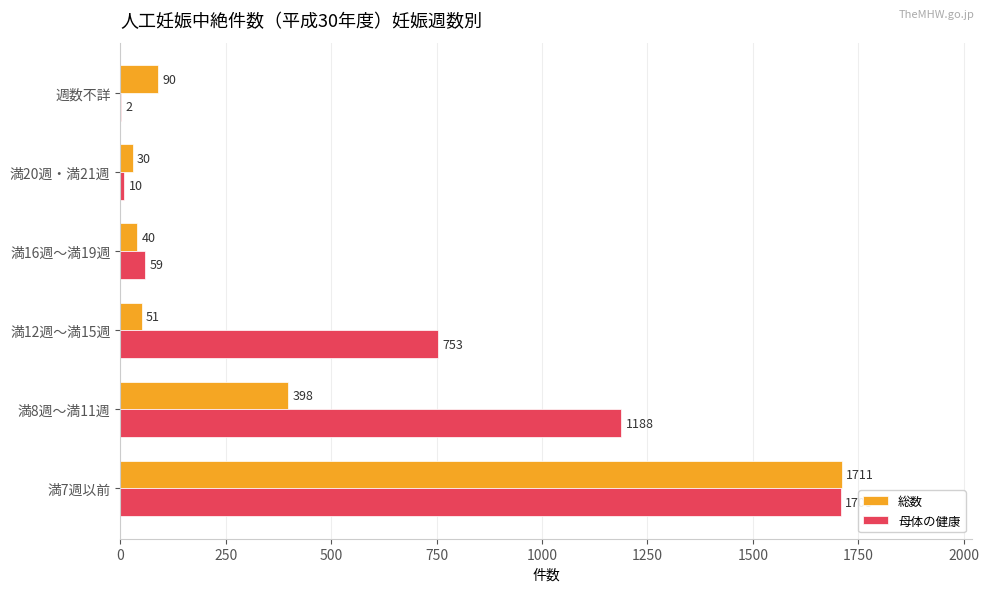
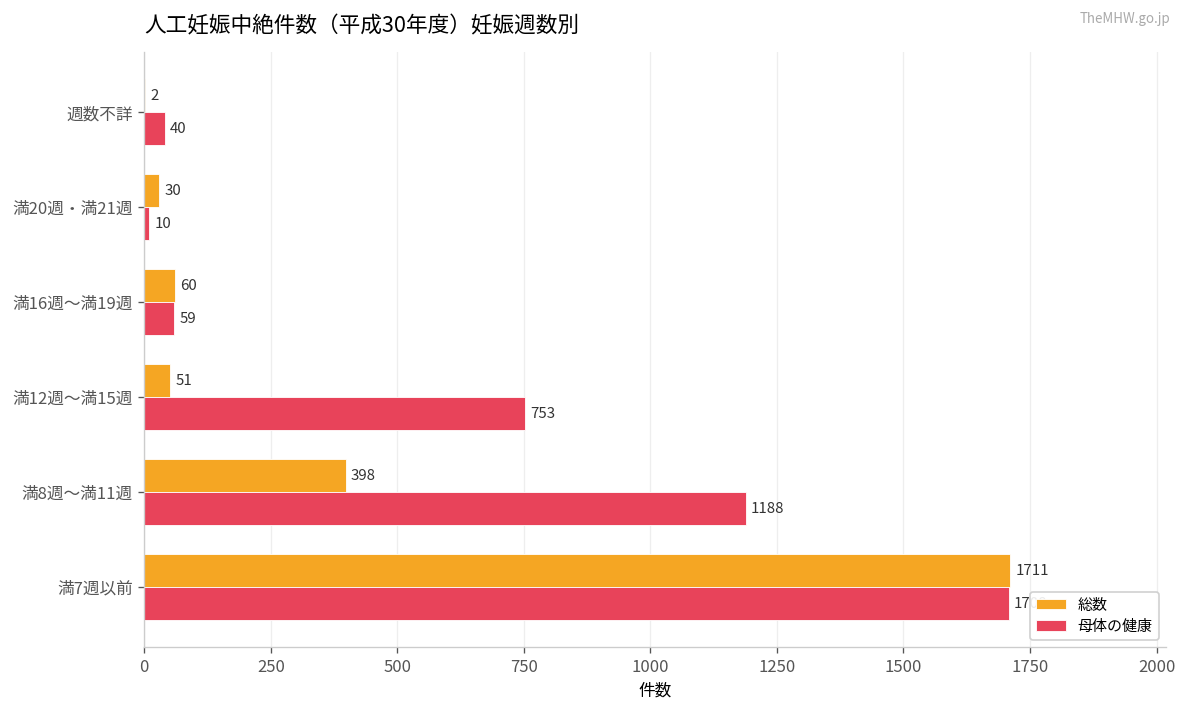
総数, 週数不詳: 90 -> 2
母体の健康, 週数不詳: 2 -> 40
総数, 満16週～満19週: 40 -> 60
